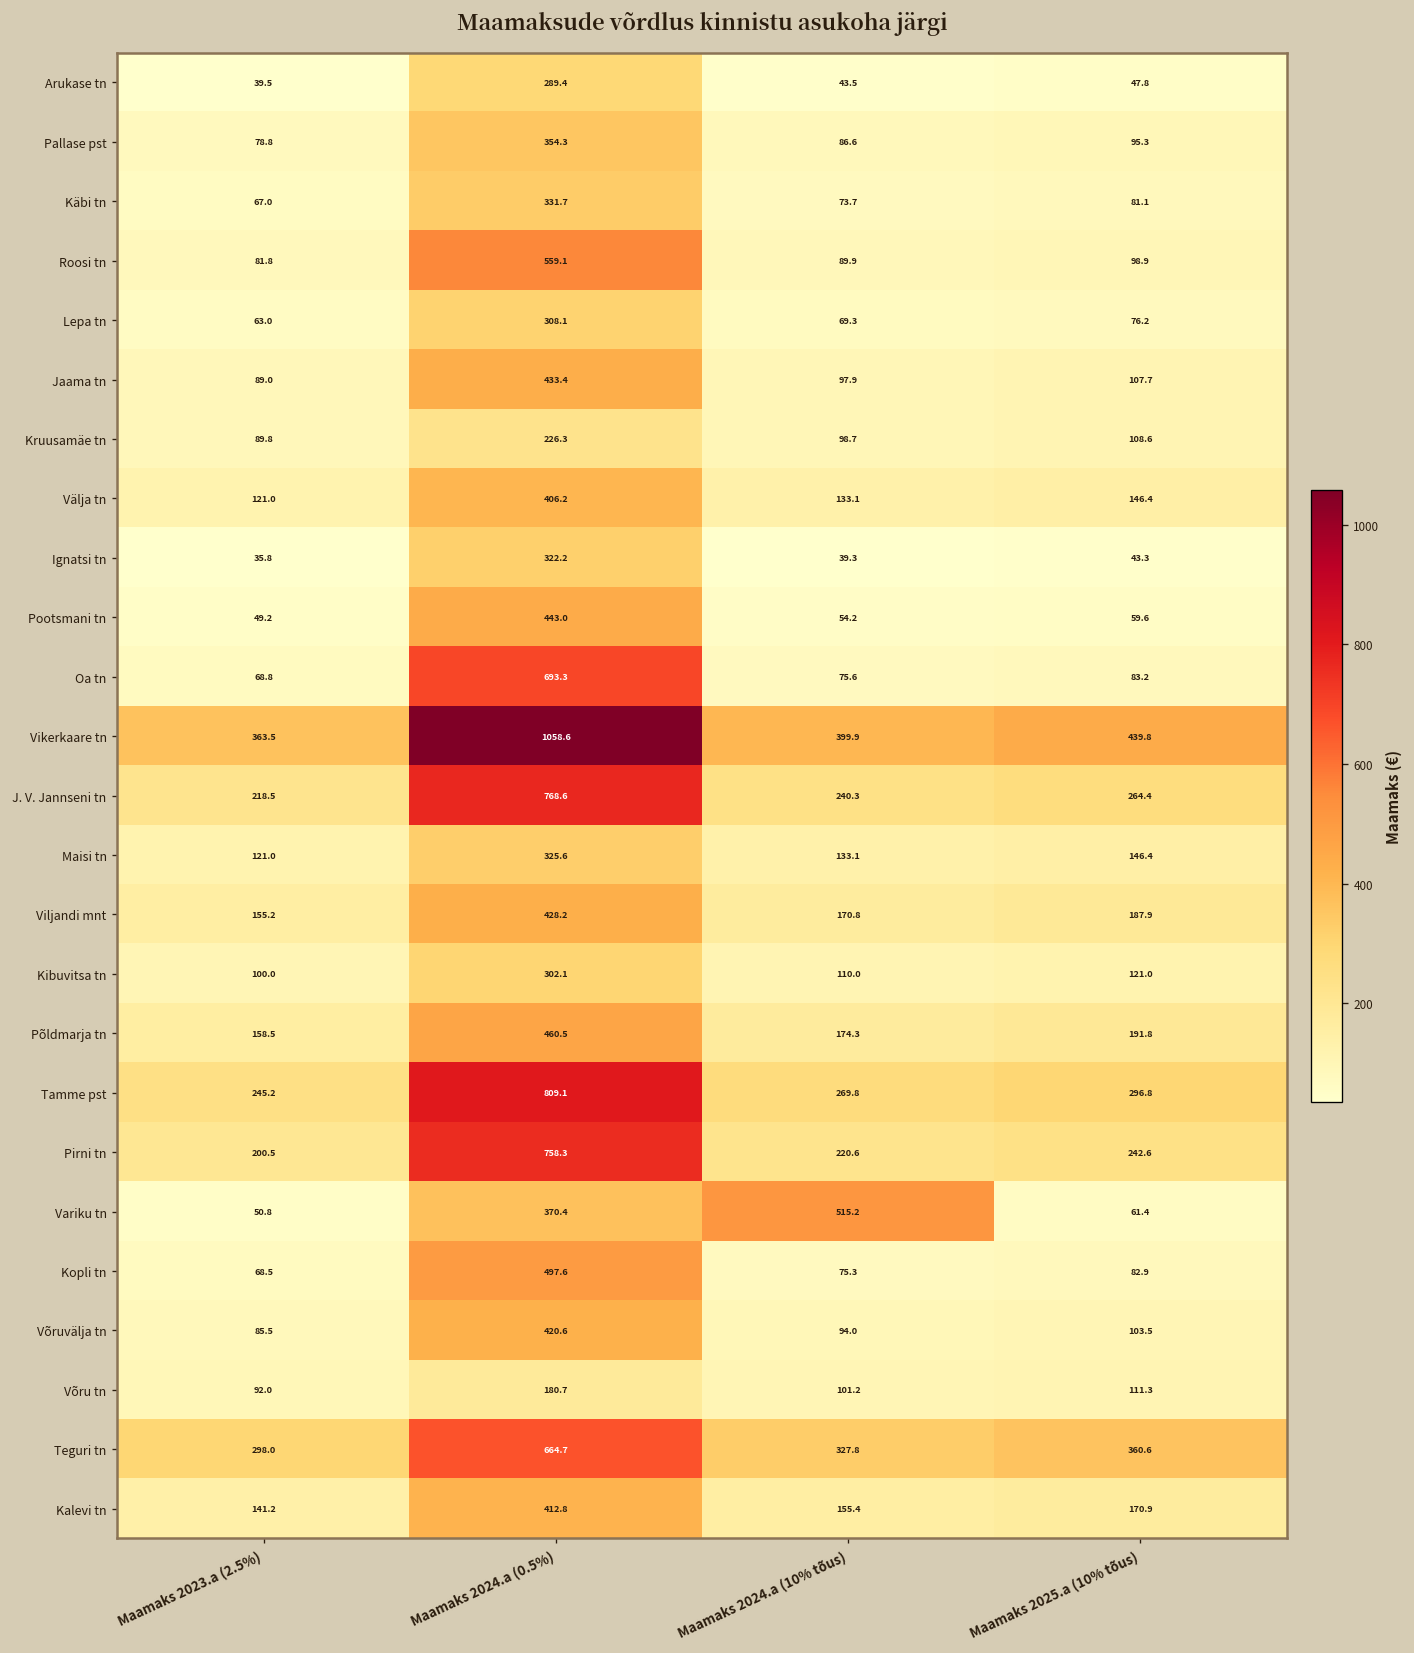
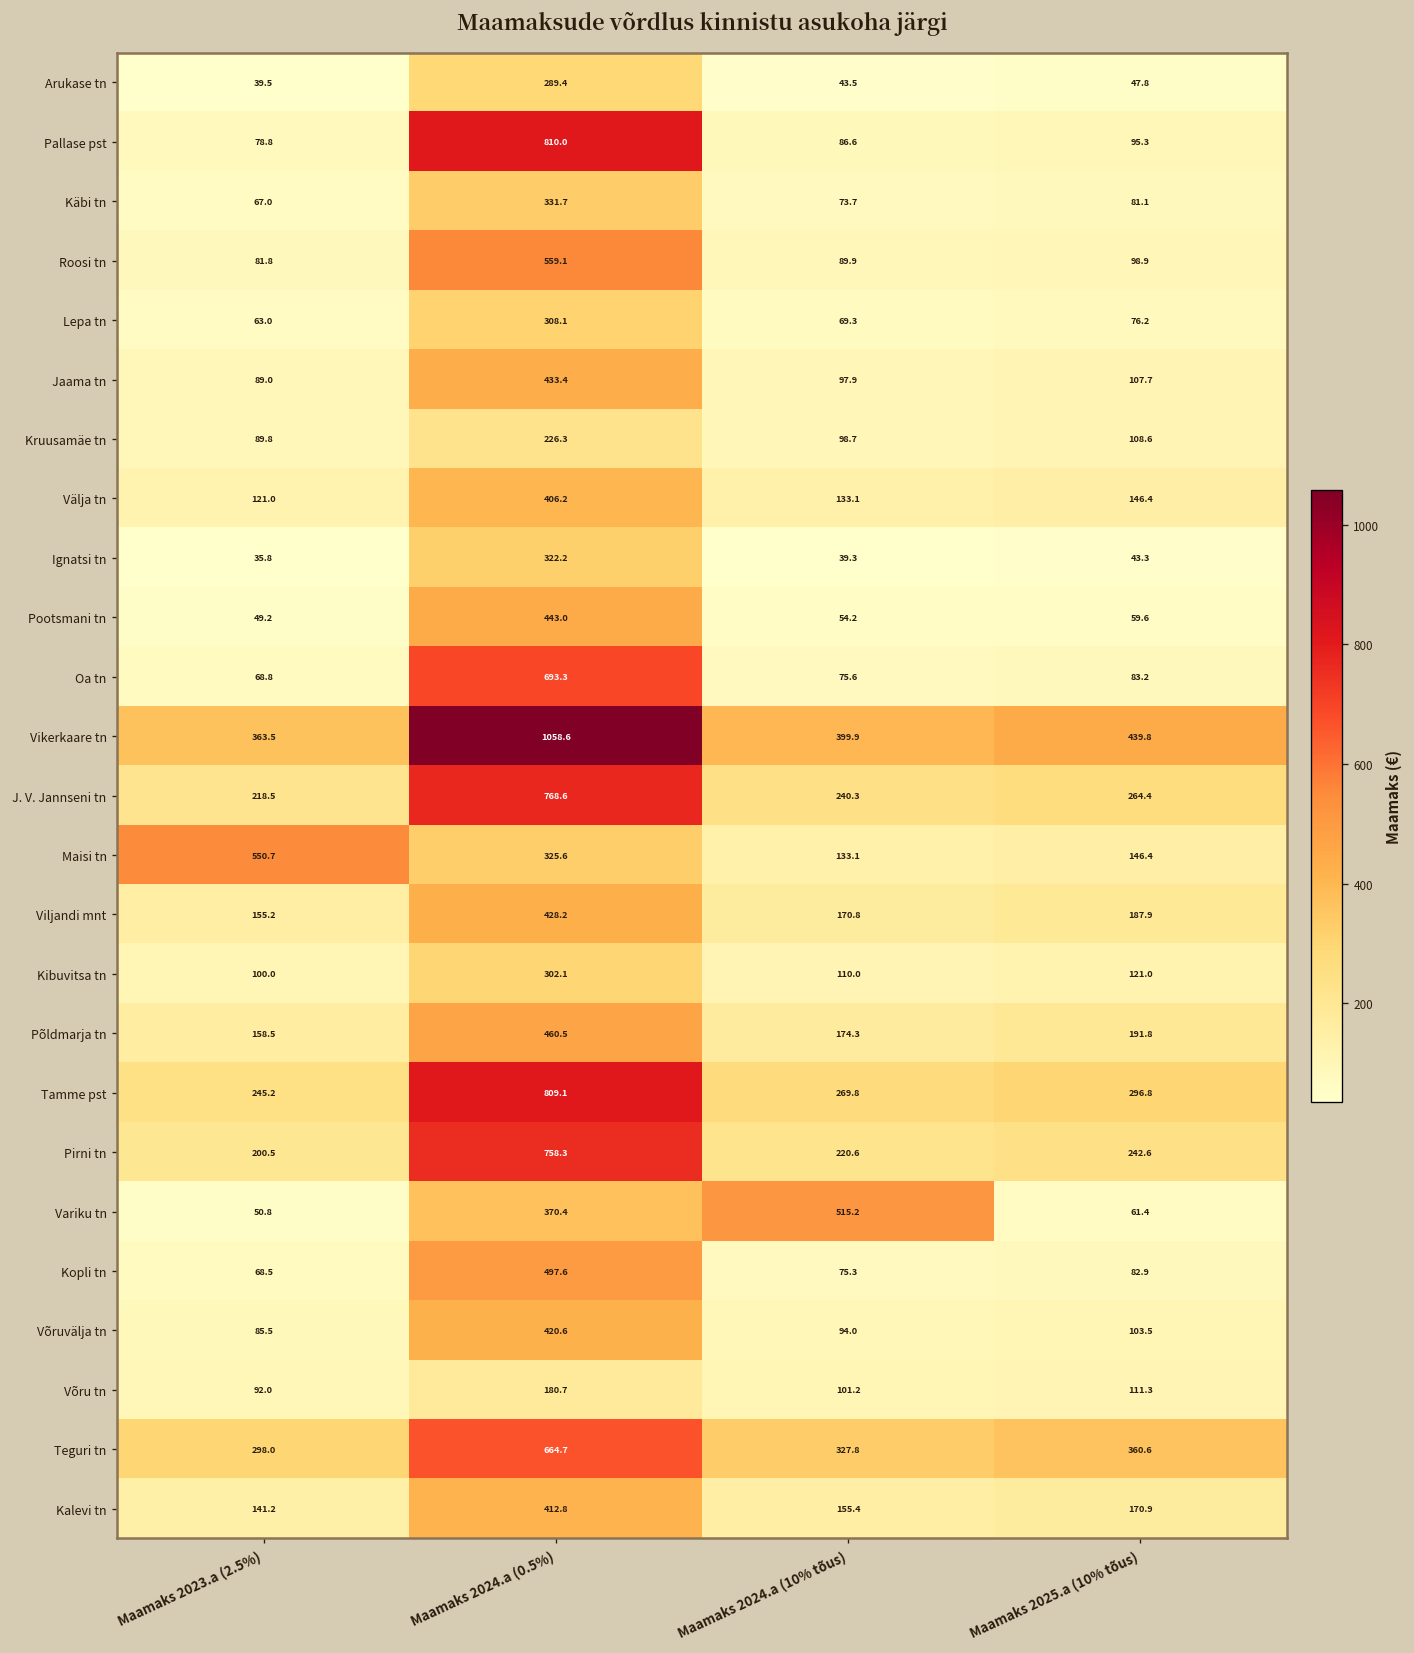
Pallase pst, Maamaks 2024.a (0.5%): 354.3 -> 810.0
Maisi tn, Maamaks 2023.a (2.5%): 121.0 -> 550.7
